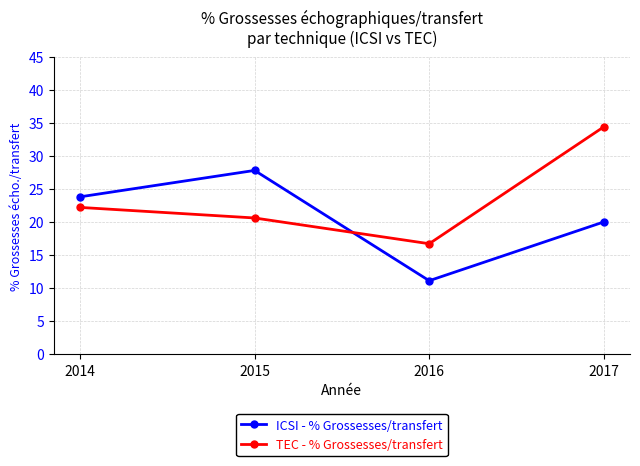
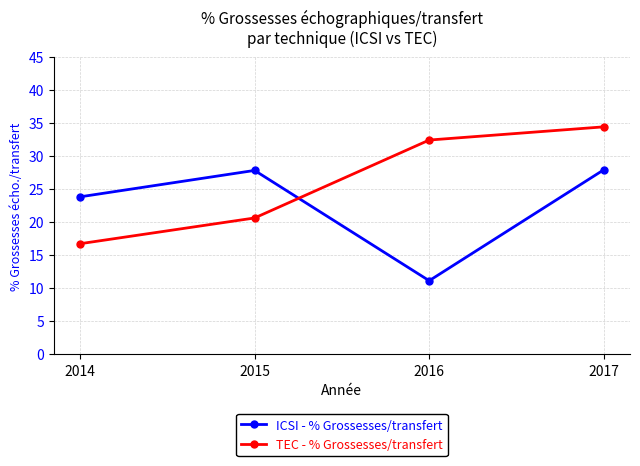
TEC - % Grossesses/transfert, 2014: 22 -> 17
TEC - % Grossesses/transfert, 2016: 17 -> 32
ICSI - % Grossesses/transfert, 2017: 20 -> 28
